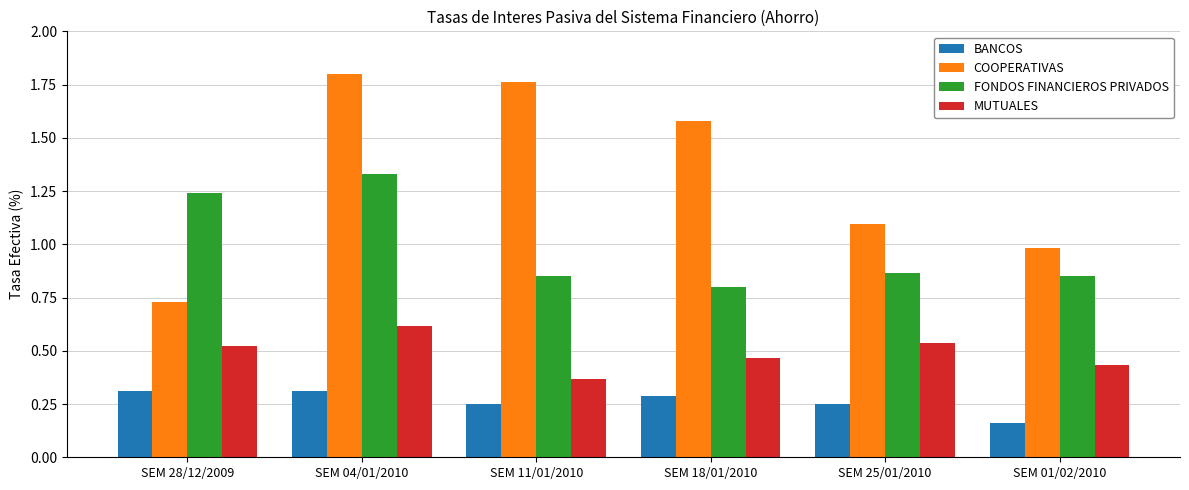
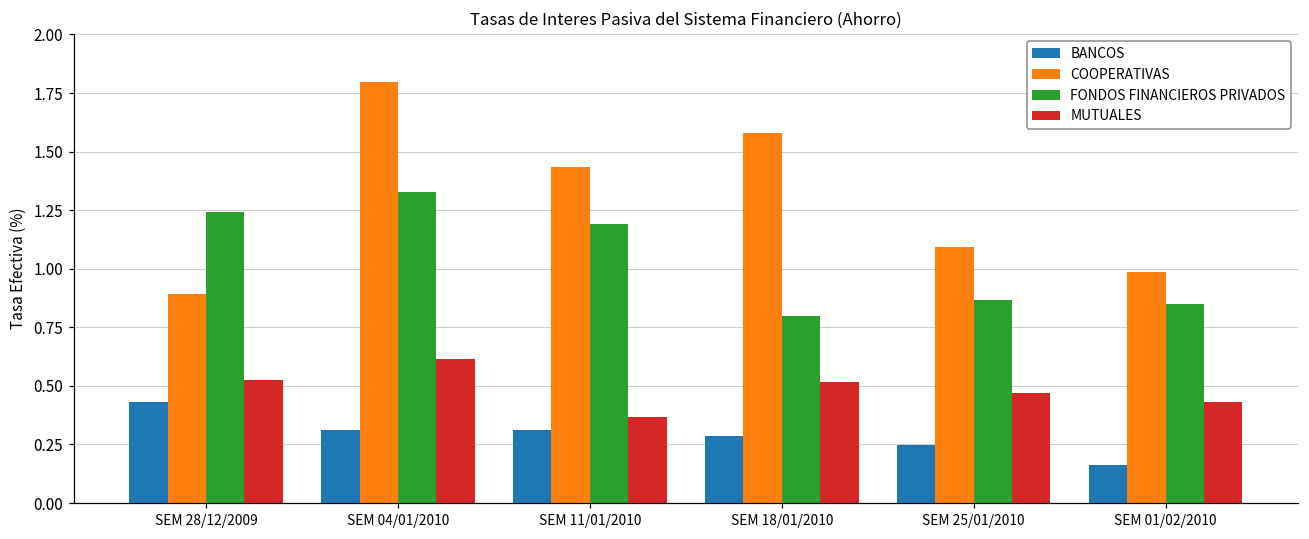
BANCOS, SEM 28/12/2009: 0.31 -> 0.43
COOPERATIVAS, SEM 28/12/2009: 0.73 -> 0.89
BANCOS, SEM 11/01/2010: 0.25 -> 0.31
COOPERATIVAS, SEM 11/01/2010: 1.76 -> 1.43
FONDOS FINANCIEROS PRIVADOS, SEM 11/01/2010: 0.85 -> 1.19
MUTUALES, SEM 18/01/2010: 0.46 -> 0.52
MUTUALES, SEM 25/01/2010: 0.54 -> 0.47
